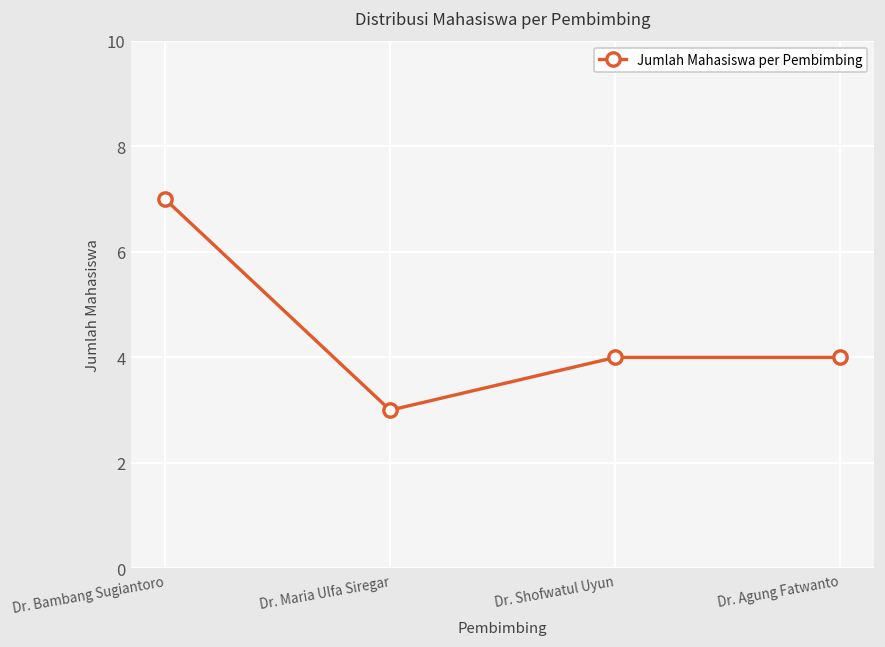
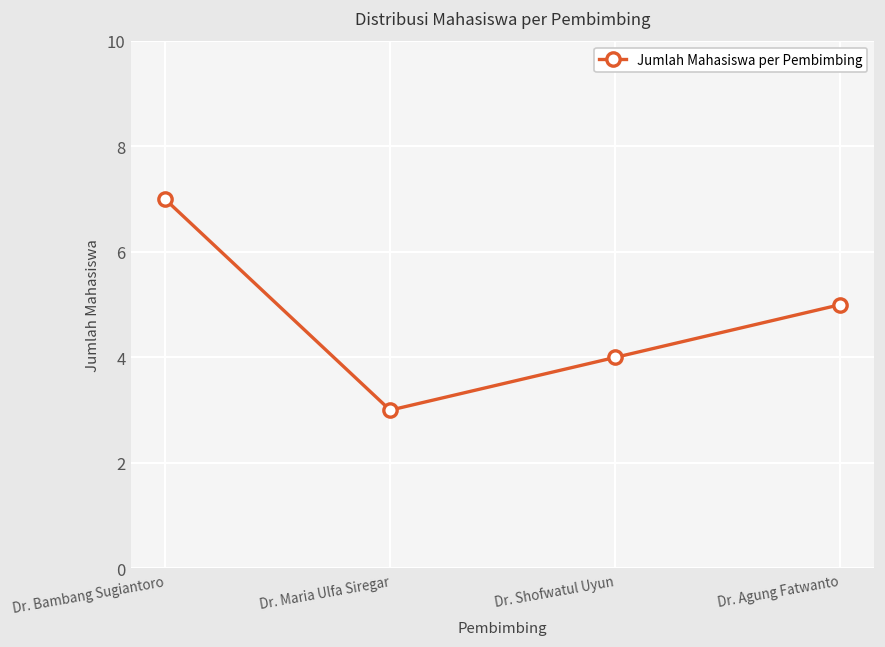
Dr. Agung Fatwanto: 4 -> 5
